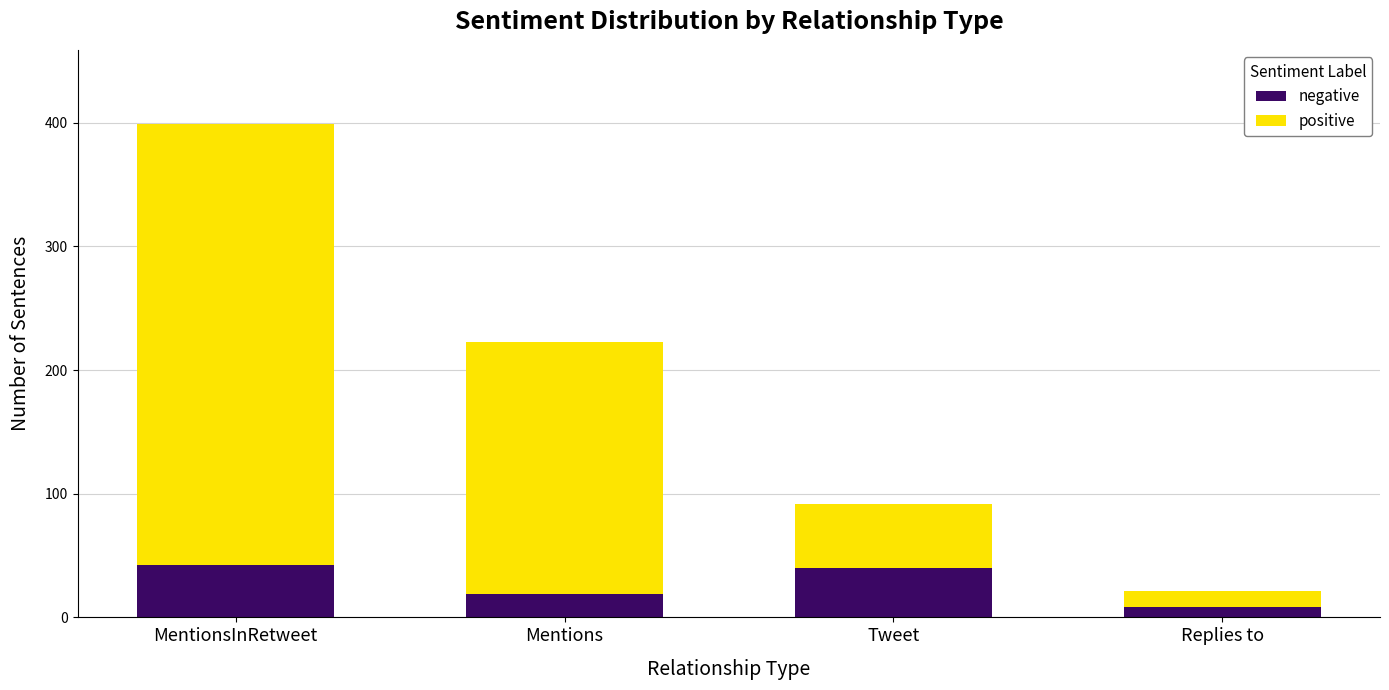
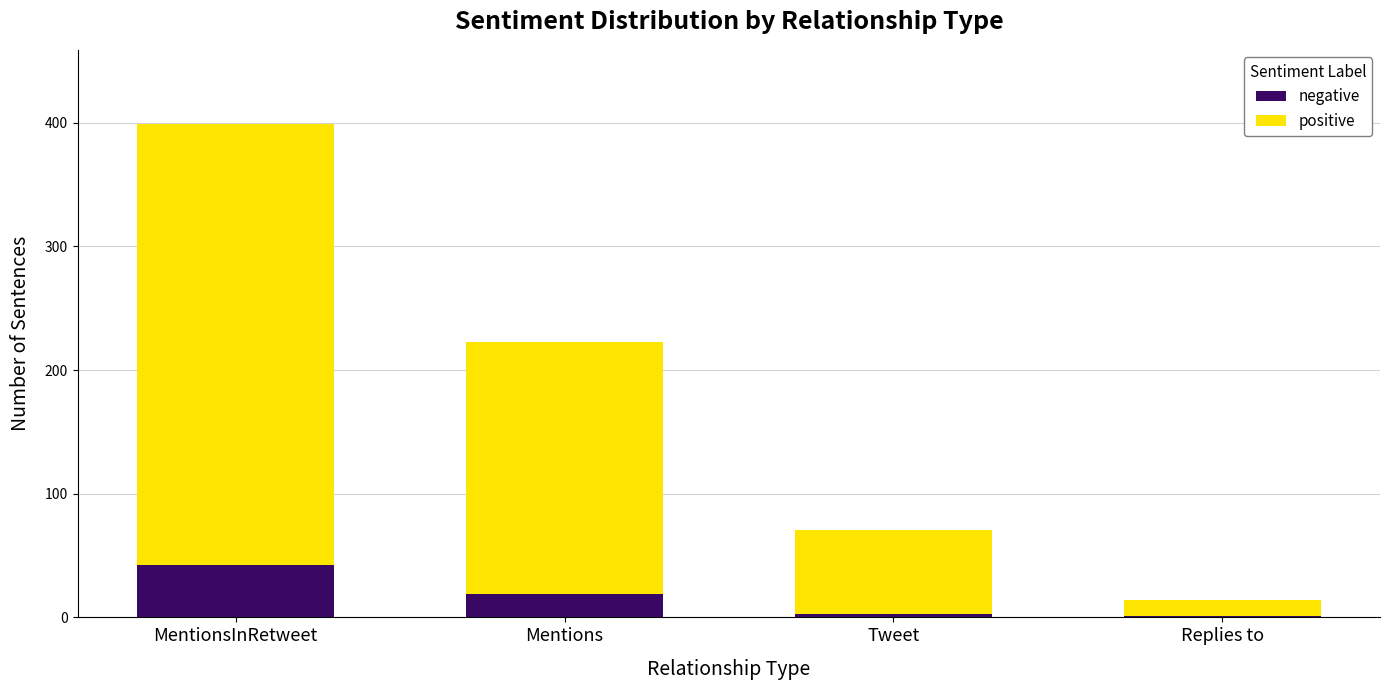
negative, Tweet: 40 -> 3
positive, Tweet: 52 -> 68
negative, Replies to: 8 -> 1
